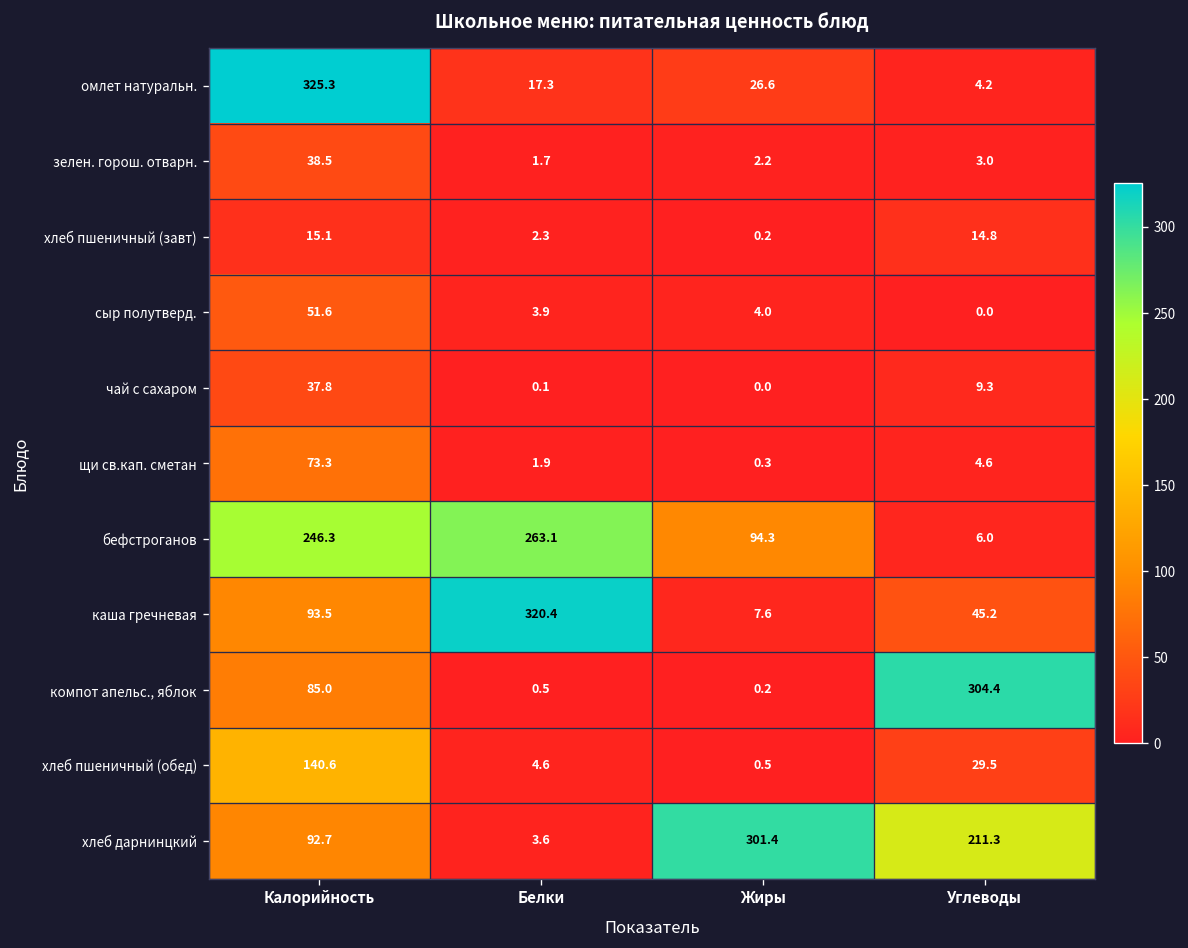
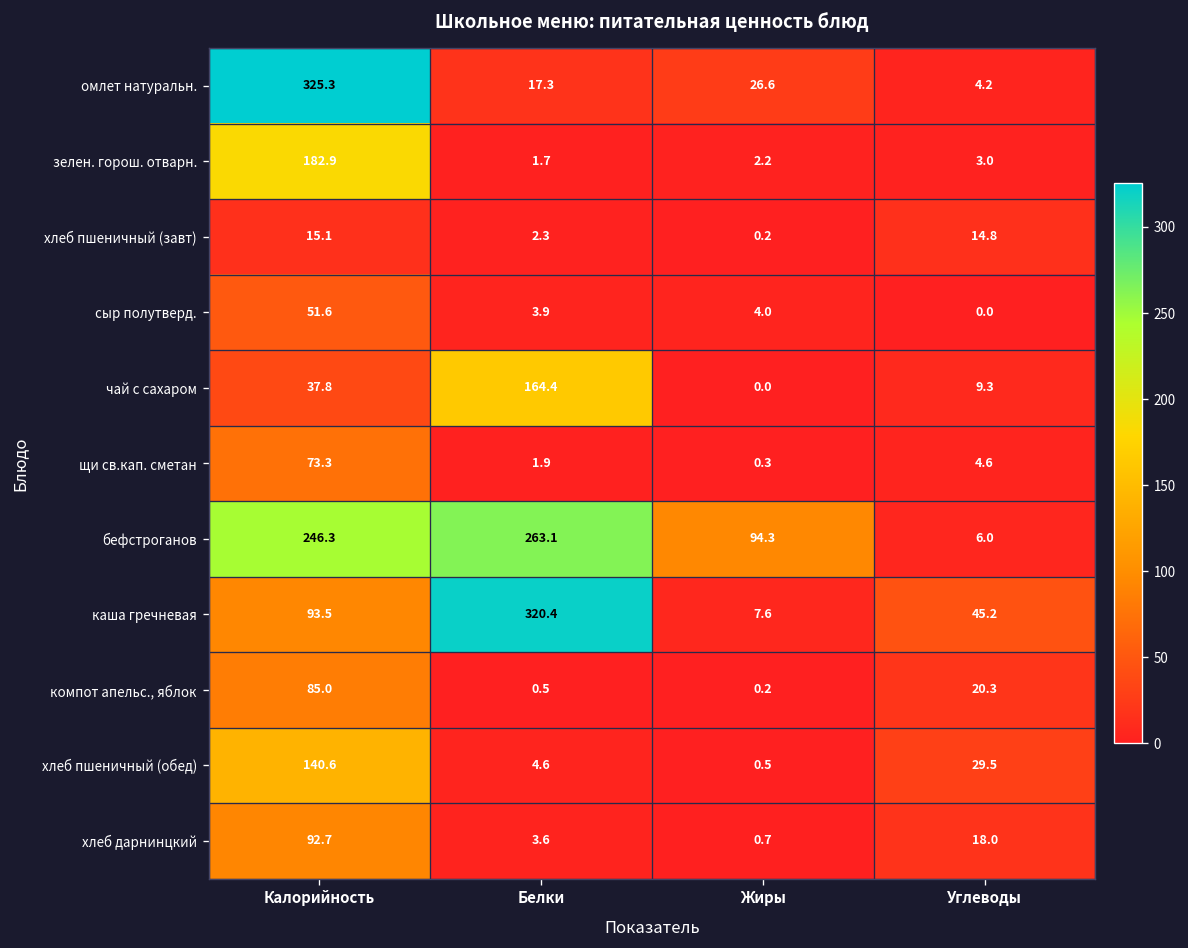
зелен. горош. отварн., Калорийность: 38.5 -> 182.9
чай с сахаром, Белки: 0.1 -> 164.4
компот апельс., яблок, Углеводы: 304.4 -> 20.3
хлеб дарнинцкий, Жиры: 301.4 -> 0.7
хлеб дарнинцкий, Углеводы: 211.3 -> 18.0
